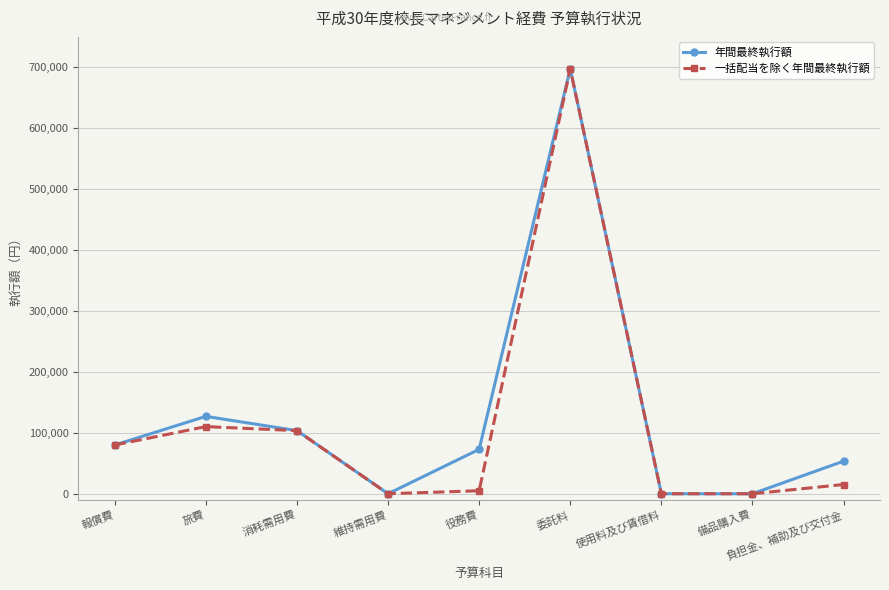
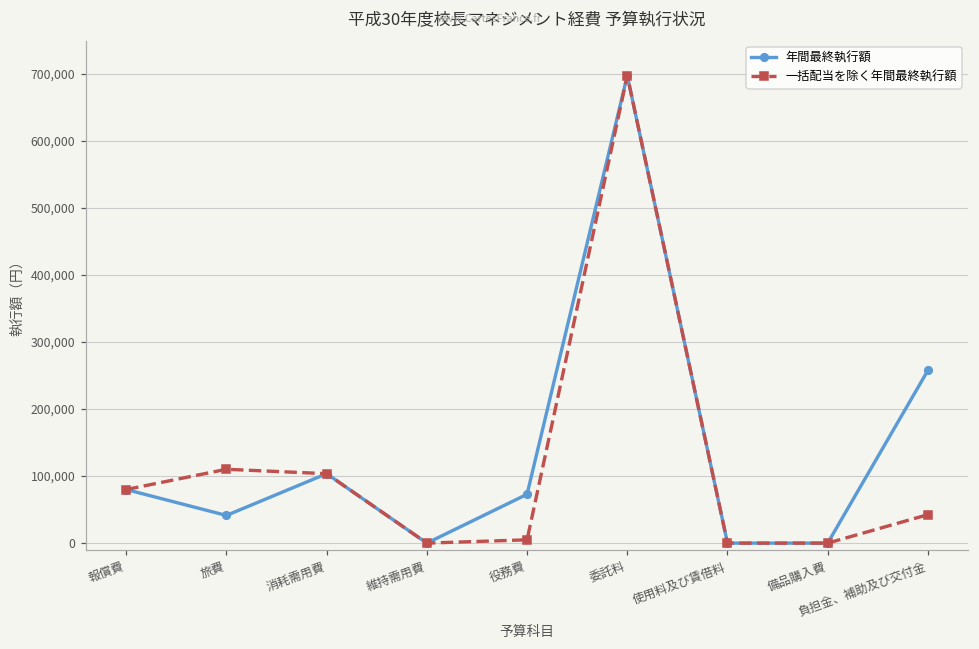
年間最終執行額, 旅費: 130,000 -> 40,000
年間最終執行額, 負担金、補助及び交付金: 50,000 -> 260,000
一括配当を除く年間最終執行額, 負担金、補助及び交付金: 20,000 -> 40,000
